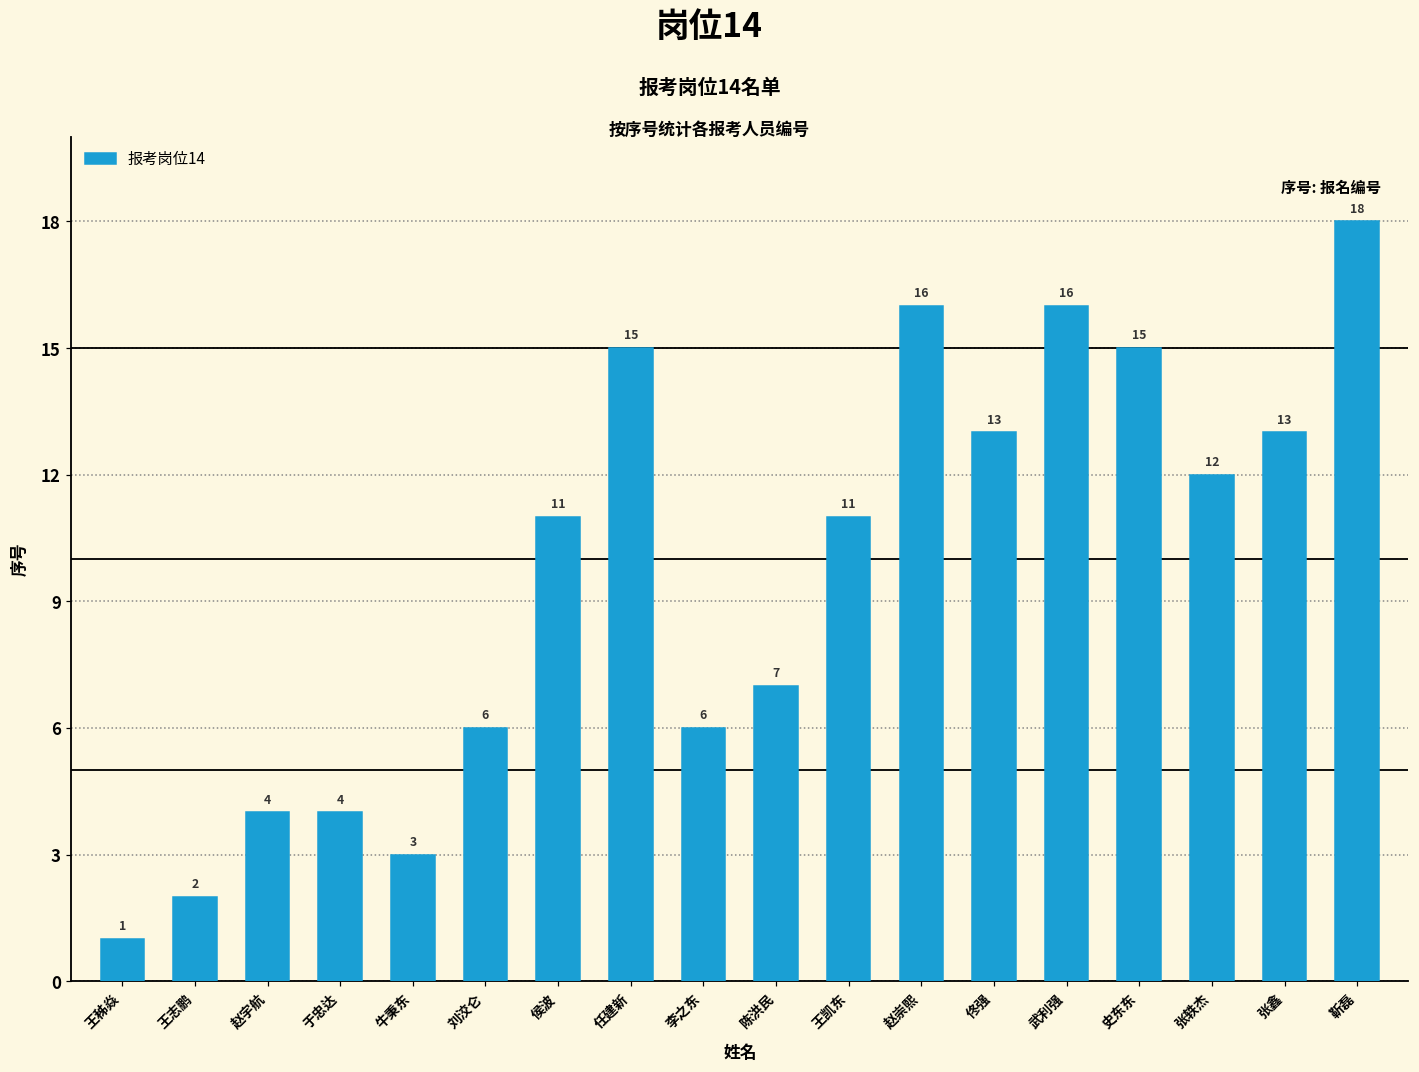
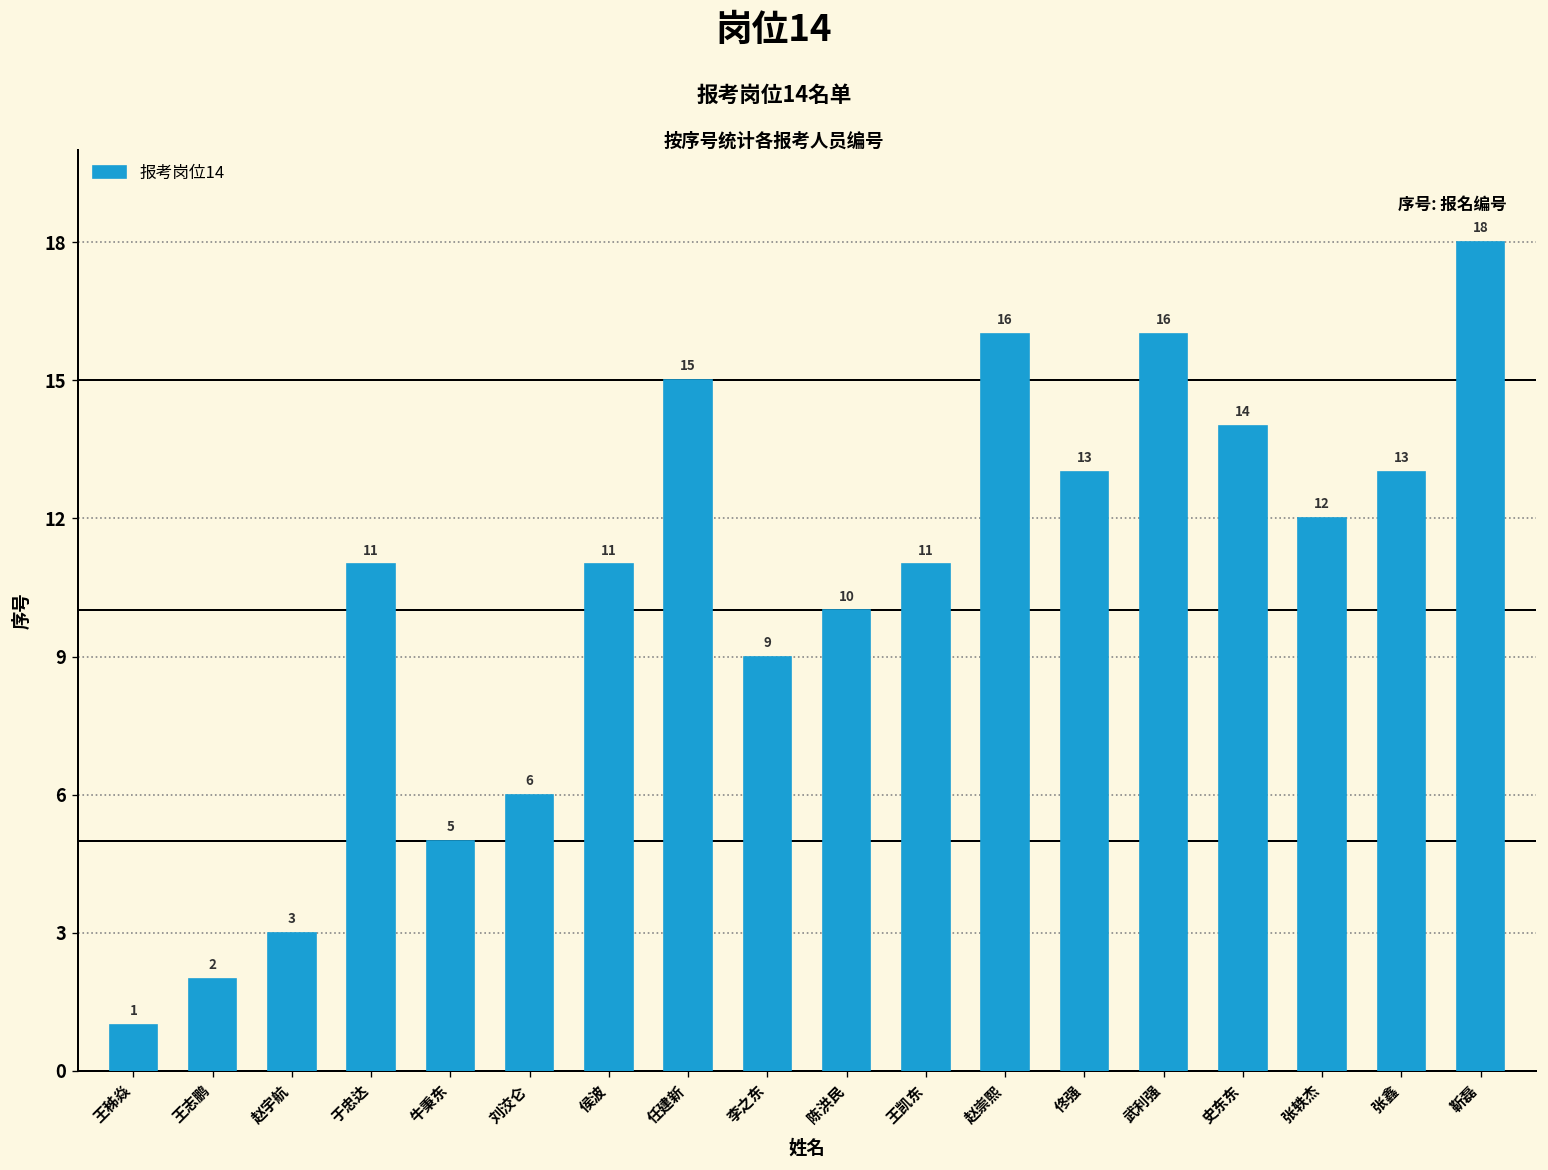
赵宇航: 4 -> 3
于忠达: 4 -> 11
牛秉东: 3 -> 5
李之东: 6 -> 9
陈洪民: 7 -> 10
史东东: 15 -> 14
